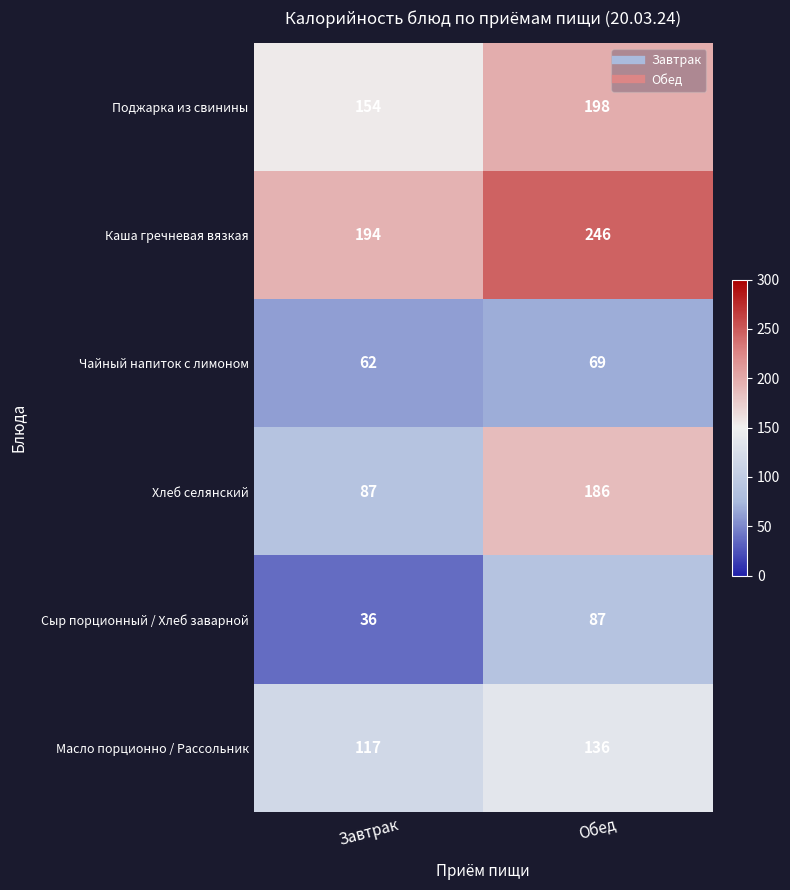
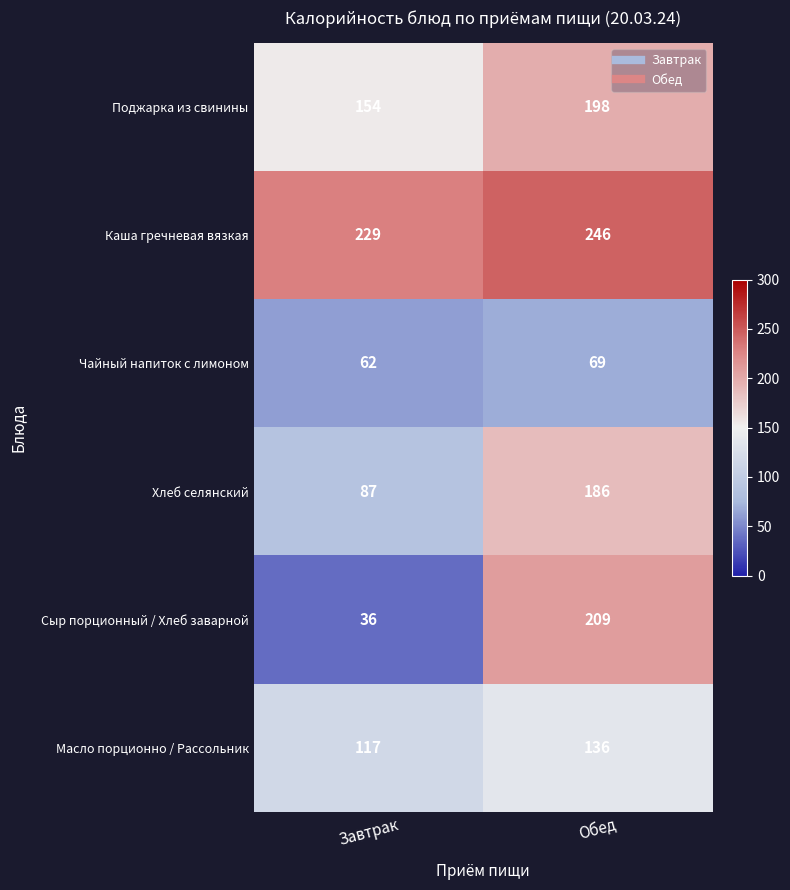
Каша гречневая вязкая, Завтрак: 194 -> 229
Сыр порционный / Хлеб заварной, Обед: 87 -> 209
